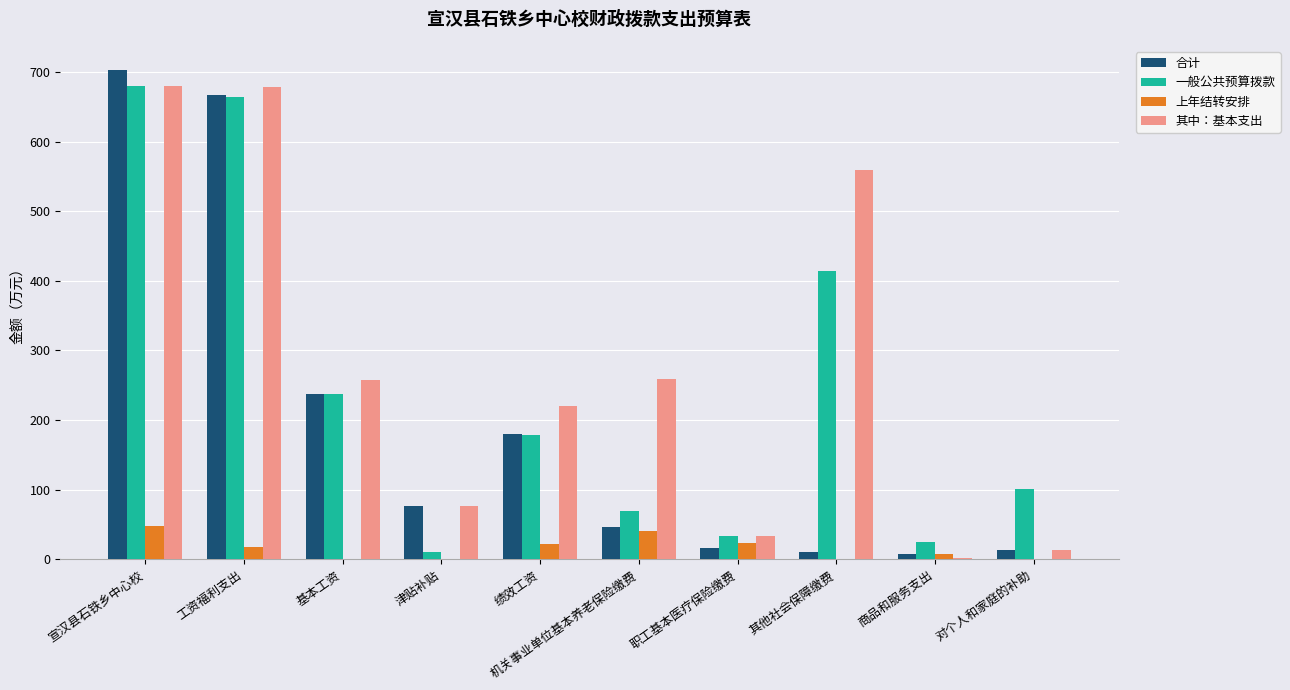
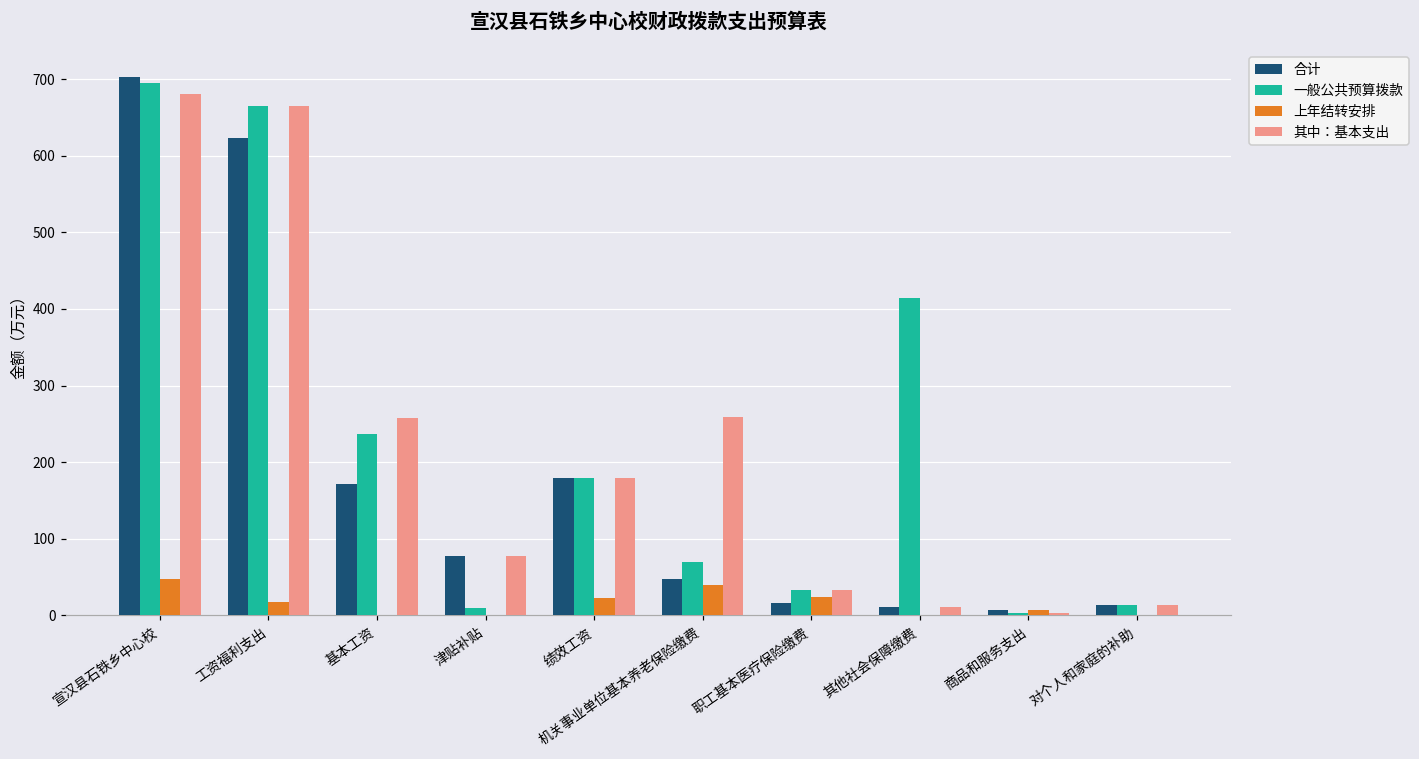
一般公共预算拨款, 宣汉县石铁乡中心校: 680 -> 700
合计, 工资福利支出: 670 -> 620
其中：基本支出, 工资福利支出: 680 -> 660
合计, 基本工资: 240 -> 170
其中：基本支出, 绩效工资: 220 -> 180
其中：基本支出, 其他社会保障缴费: 560 -> 10
一般公共预算拨款, 商品和服务支出: 20 -> 0
一般公共预算拨款, 对个人和家庭的补助: 100 -> 10
